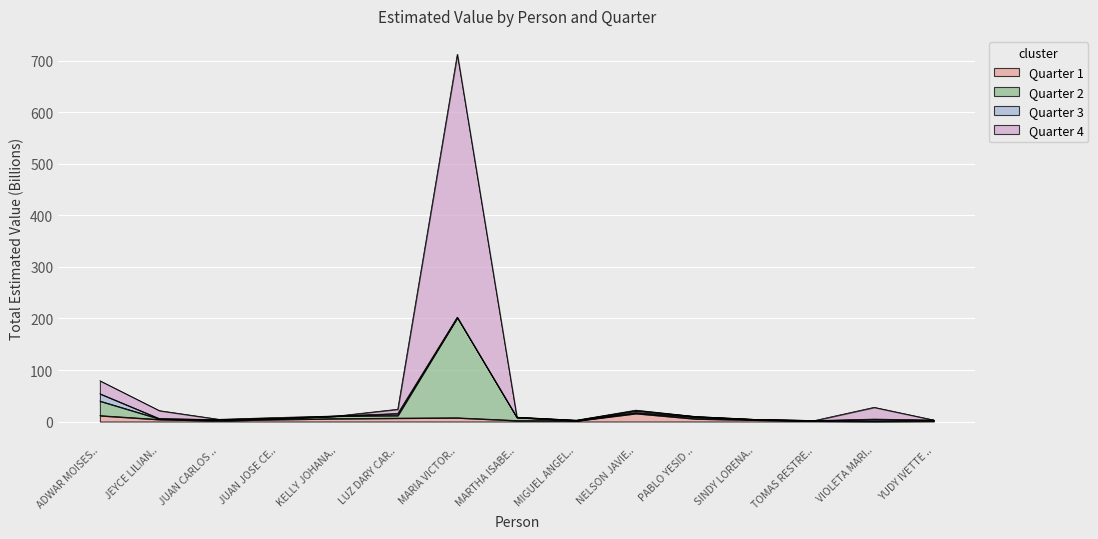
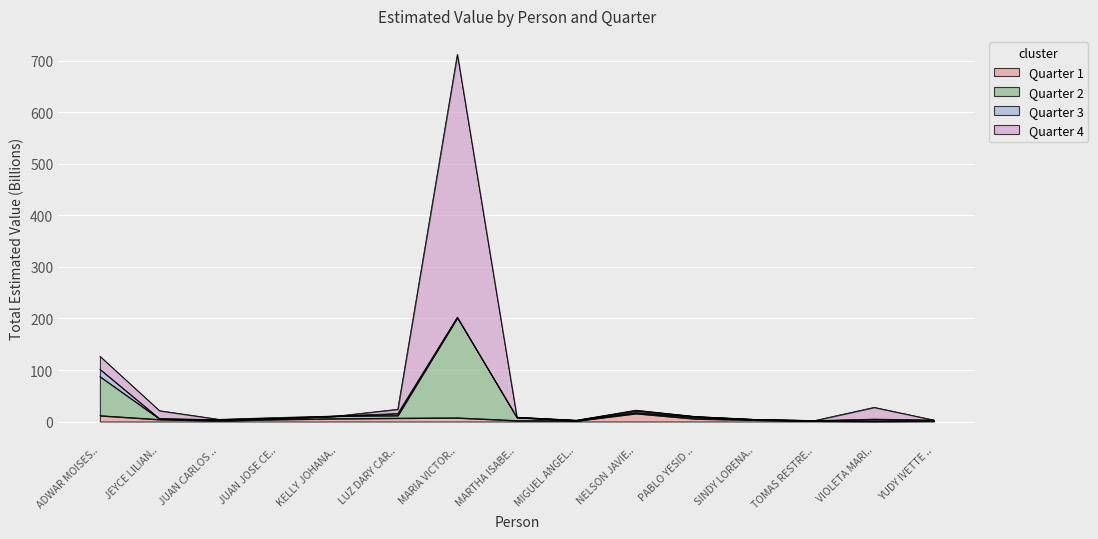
Quarter 2, ADWAR MOISES..: 30 -> 80
